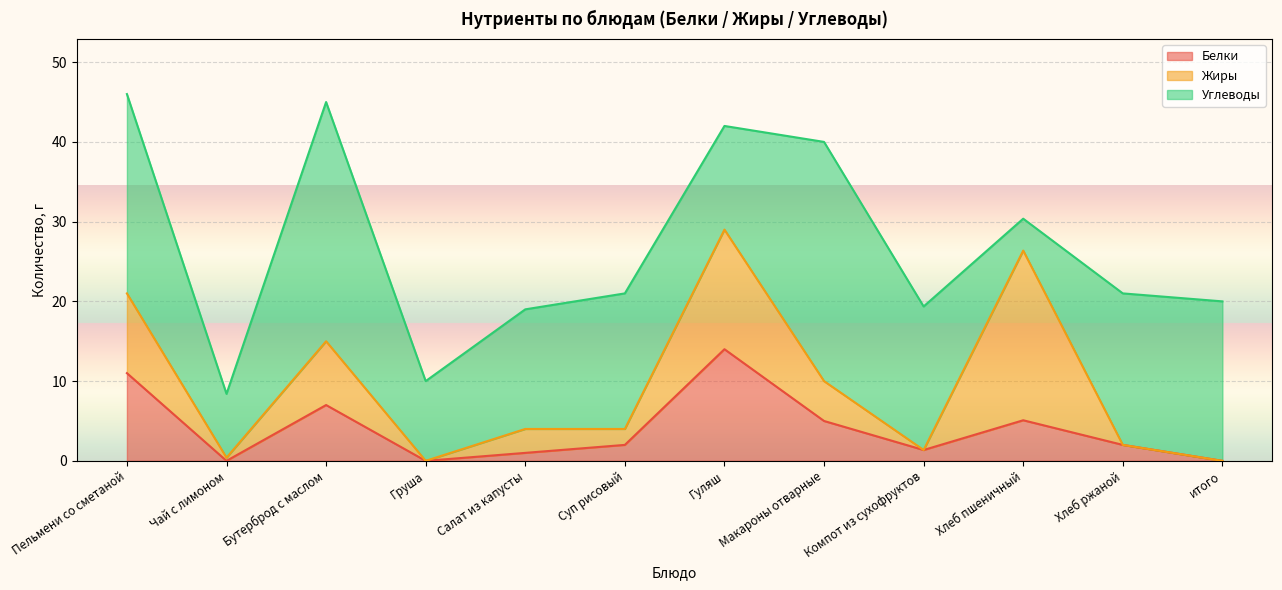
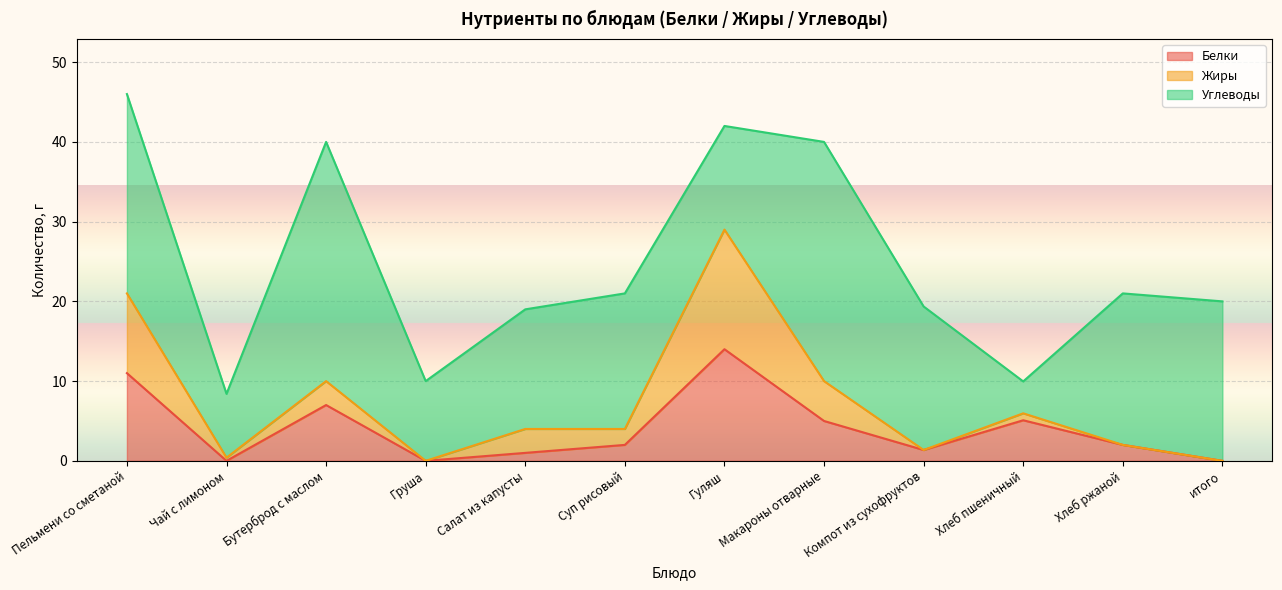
Жиры, Бутерброд с маслом: 8 -> 3
Жиры, Хлеб пшеничный: 21 -> 1
